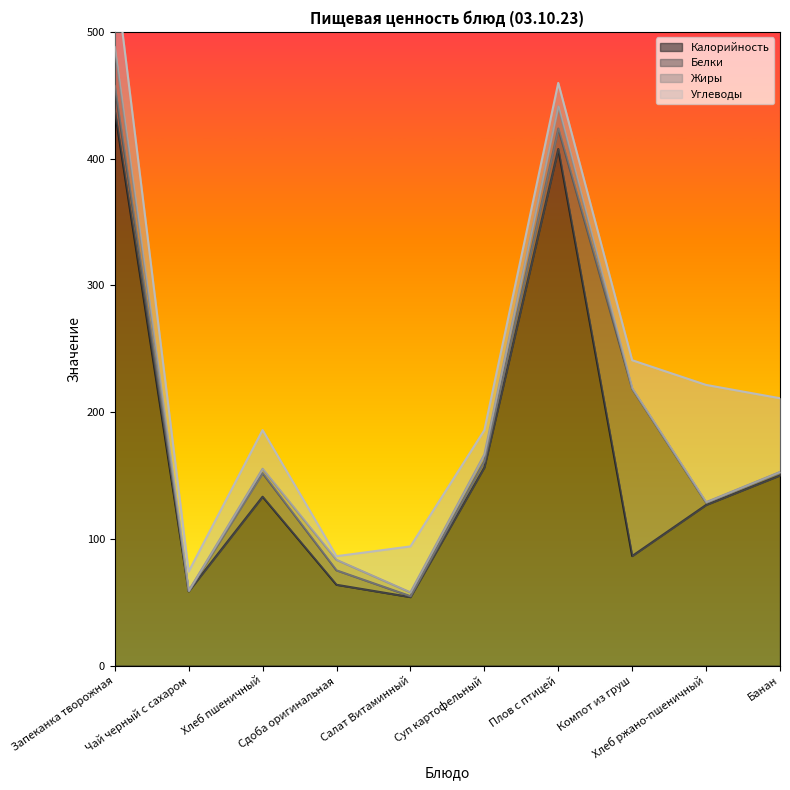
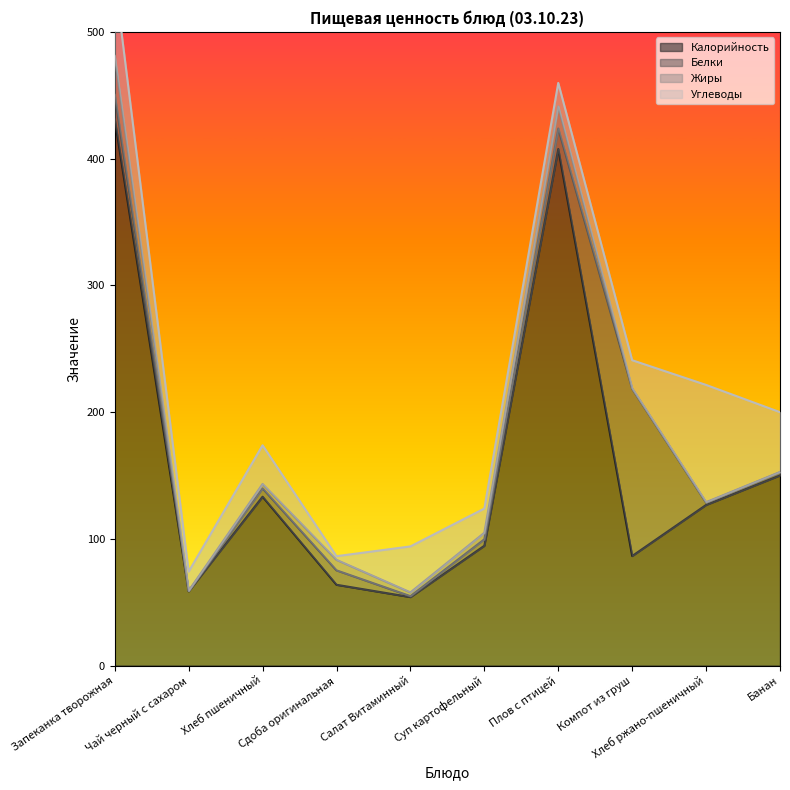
Калорийность, Запеканка творожная: 438 -> 431
Белки, Хлеб пшеничный: 19 -> 7
Калорийность, Суп картофельный: 156 -> 95
Углеводы, Банан: 58 -> 47
